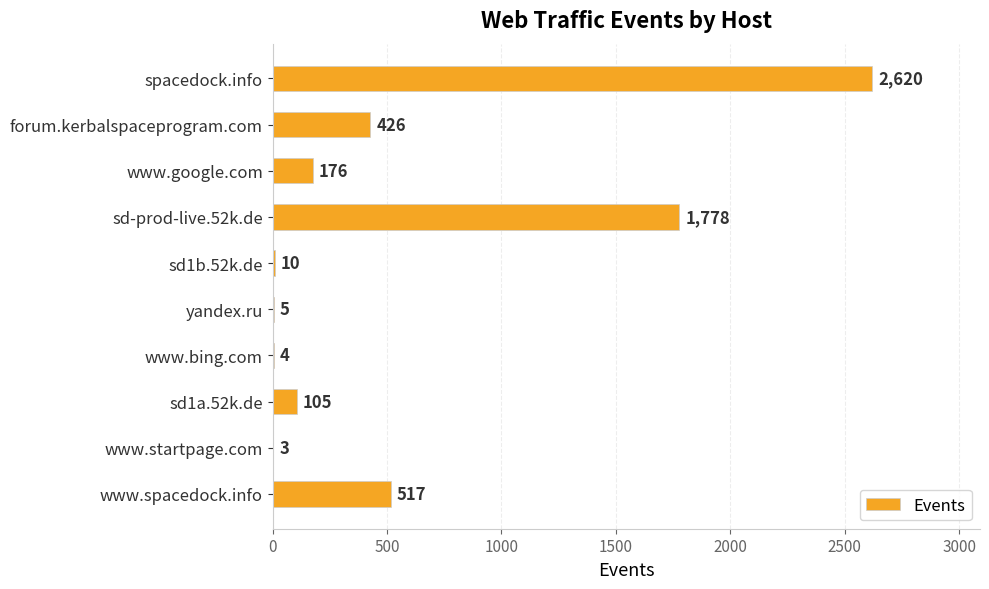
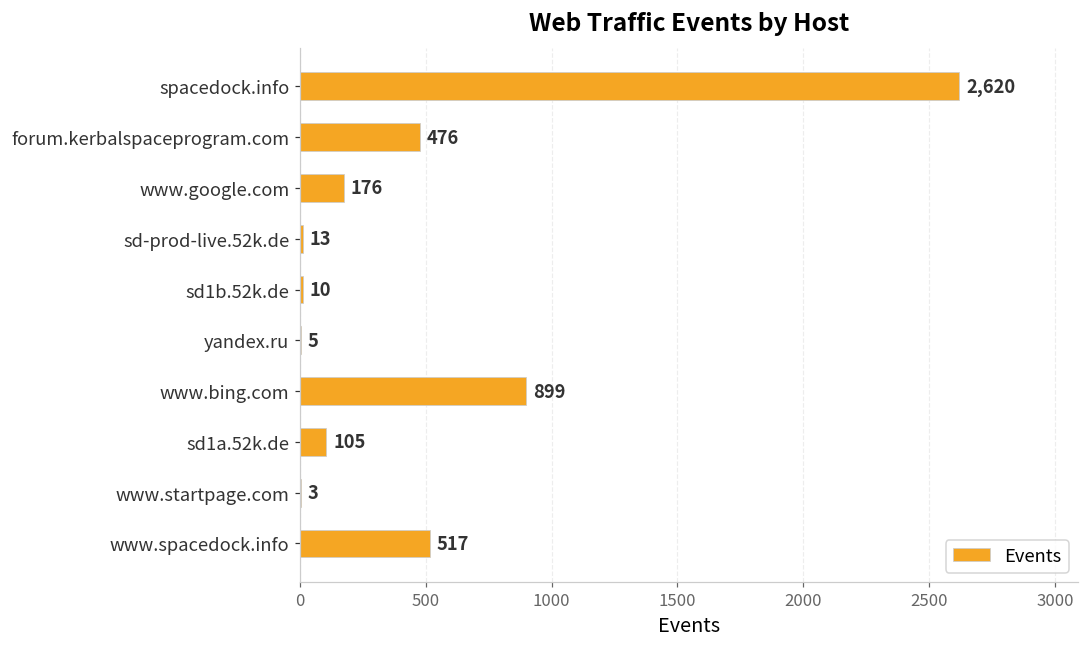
forum.kerbalspaceprogram.com: 426 -> 476
sd-prod-live.52k.de: 1,778 -> 13
www.bing.com: 4 -> 899
